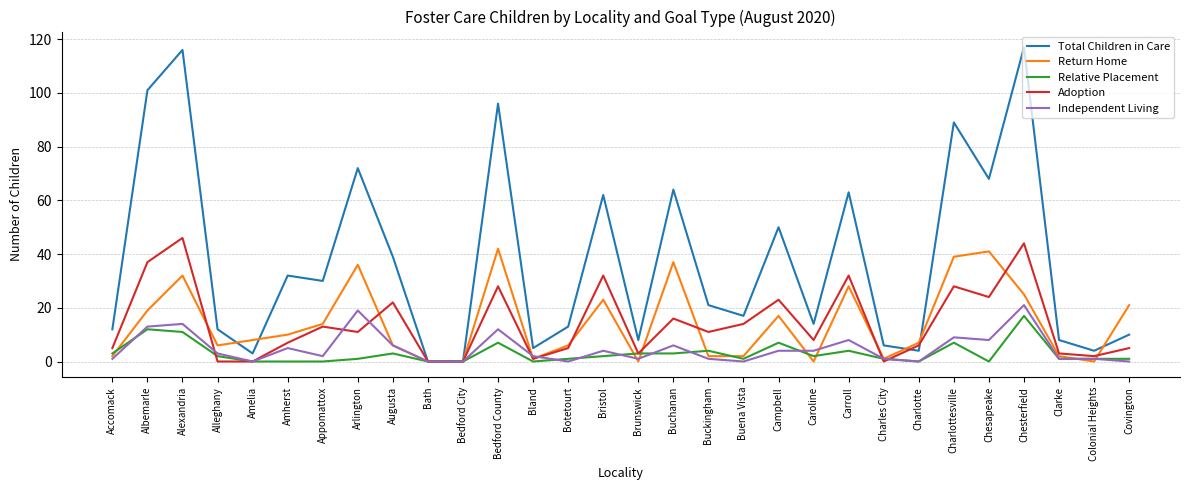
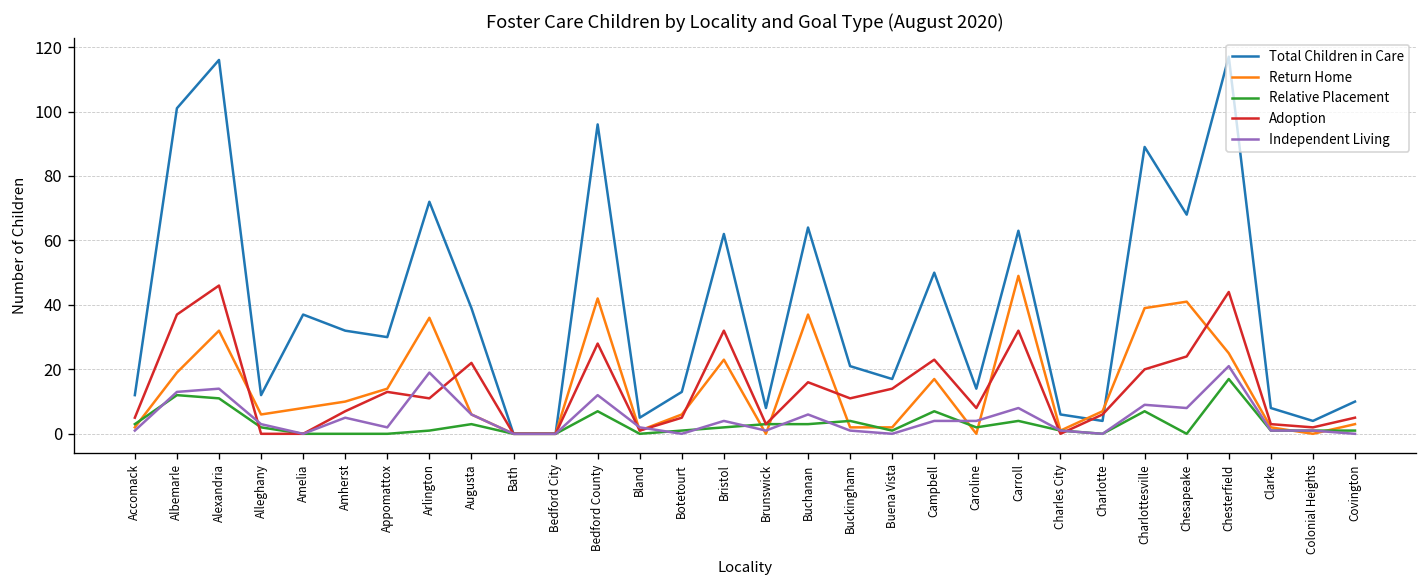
Total Children in Care, Amelia: 3 -> 37
Return Home, Carroll: 28 -> 49
Adoption, Charlottesville: 28 -> 20
Return Home, Covington: 21 -> 3
